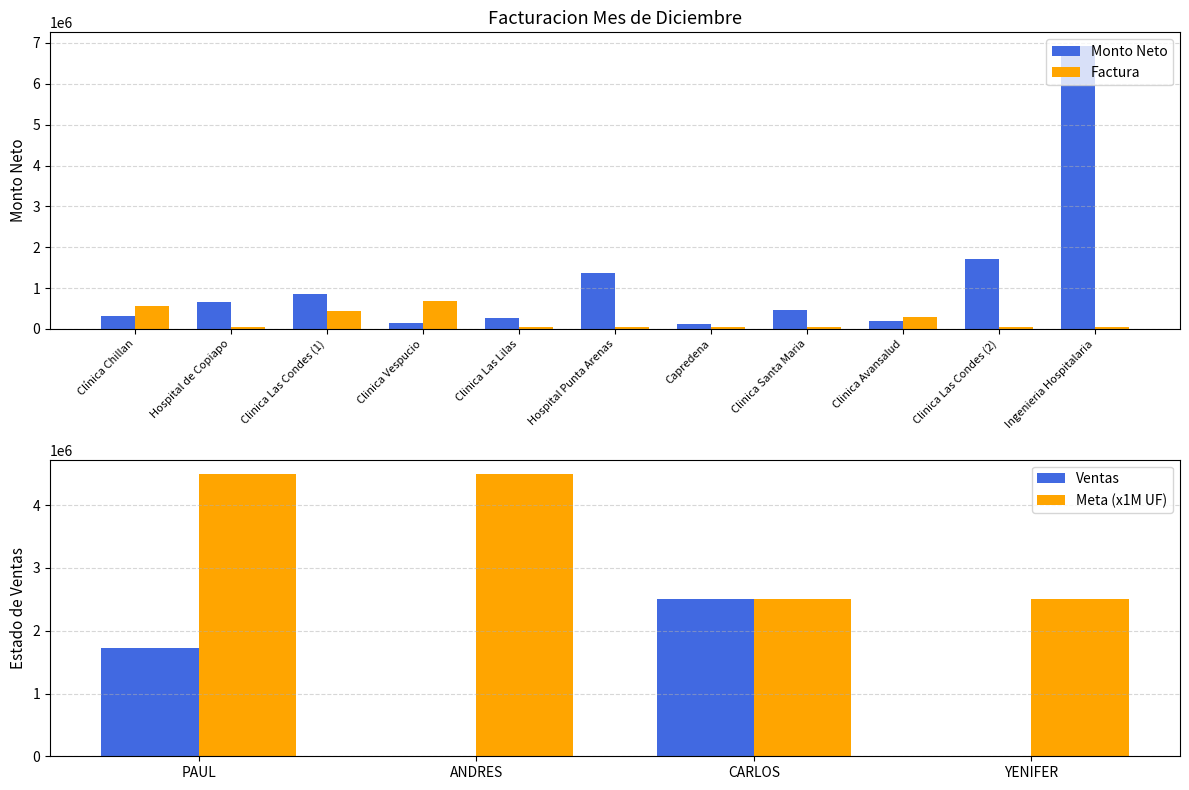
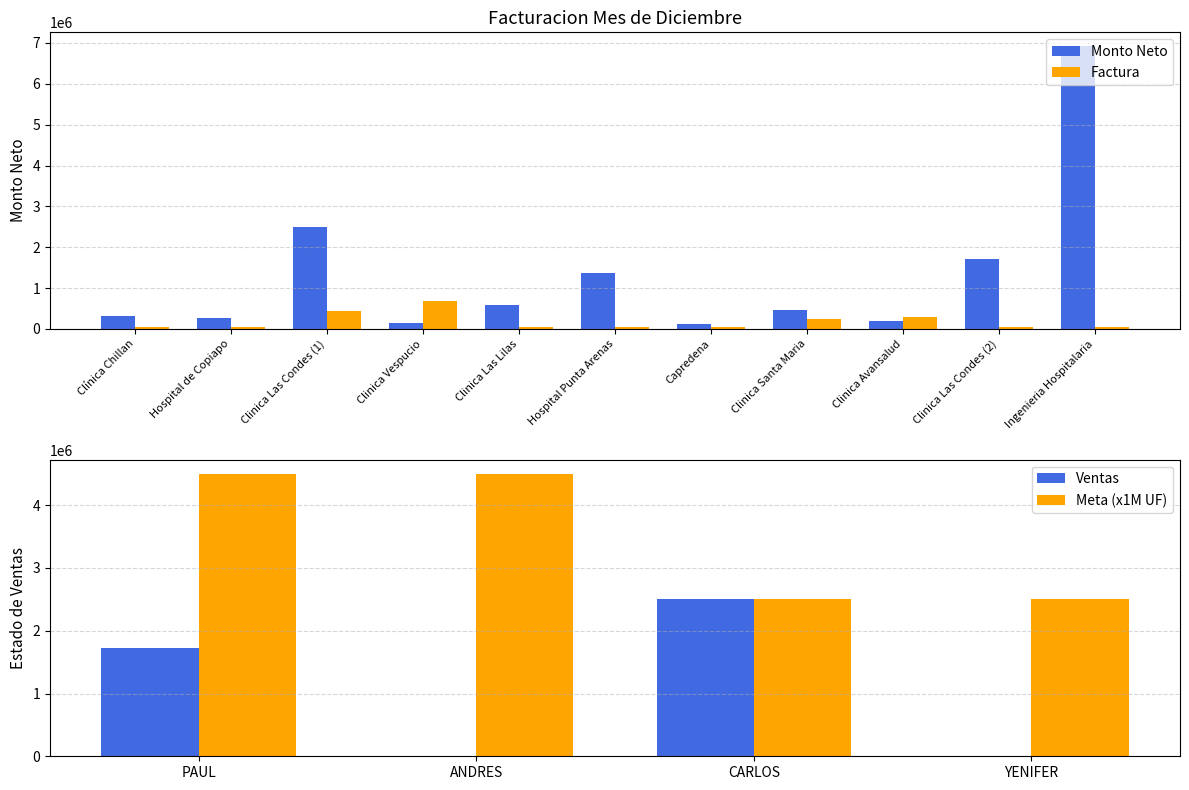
Facturacion Mes de Diciembre, Factura, Clínica Chillan: 600000 -> 100000
Facturacion Mes de Diciembre, Monto Neto, Hospital de Copiapo: 700000 -> 300000
Facturacion Mes de Diciembre, Monto Neto, Clinica Las Condes (1): 900000 -> 2500000
Facturacion Mes de Diciembre, Monto Neto, Clinica Las Lilas: 300000 -> 600000
Facturacion Mes de Diciembre, Factura, Clinica Santa Maria: 100000 -> 300000
